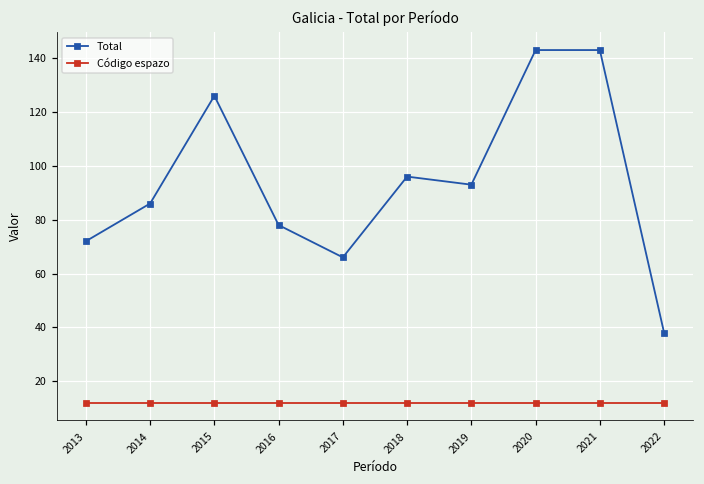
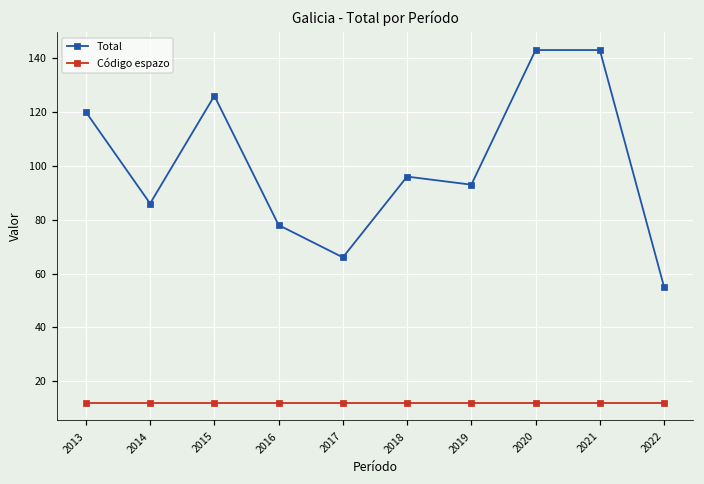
Total, 2013: 72 -> 120
Total, 2022: 38 -> 55
